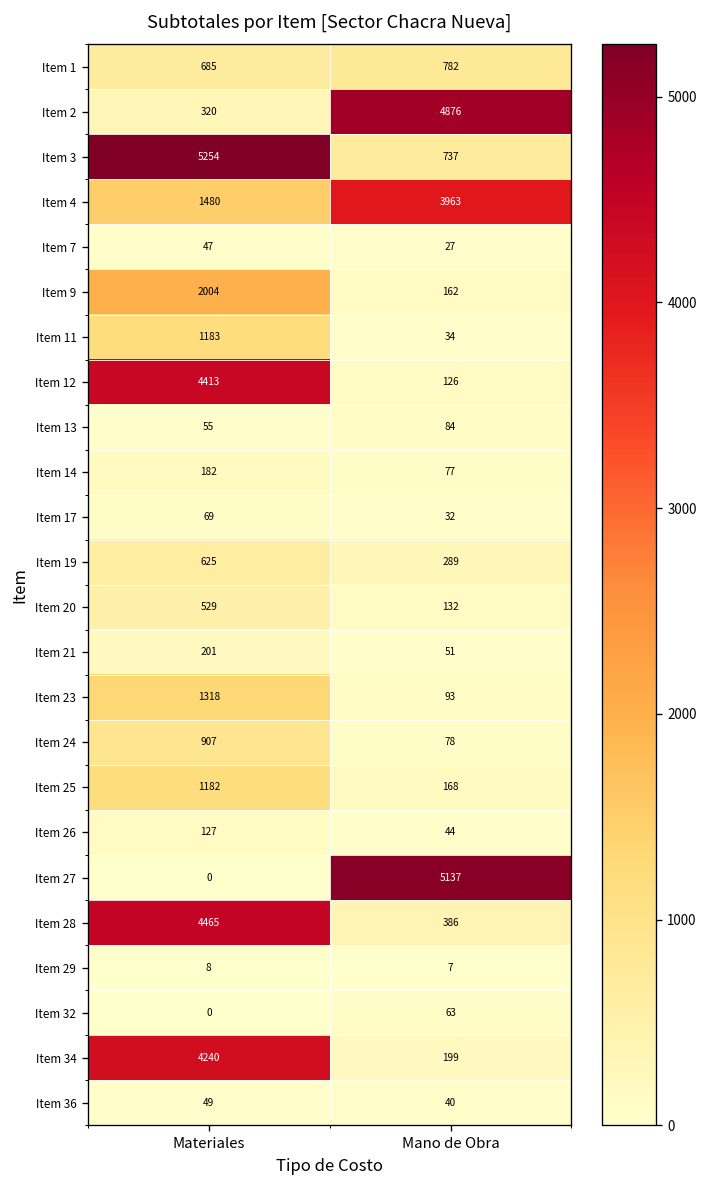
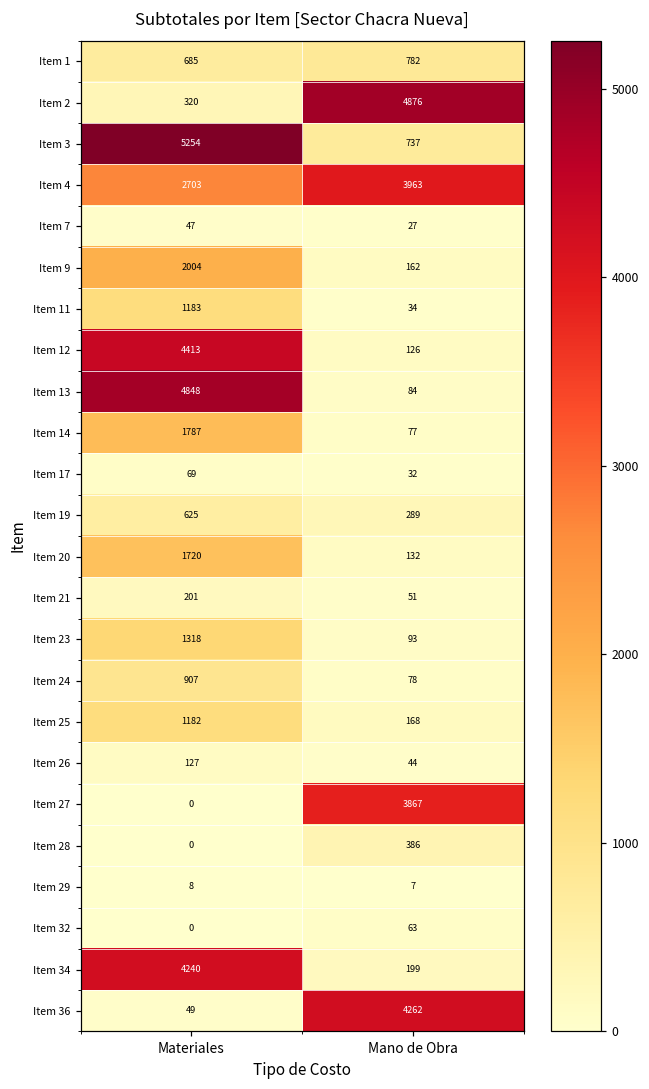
Item 4, Materiales: 1480 -> 2703
Item 13, Materiales: 55 -> 4848
Item 14, Materiales: 182 -> 1787
Item 20, Materiales: 529 -> 1720
Item 27, Mano de Obra: 5137 -> 3867
Item 28, Materiales: 4465 -> 0
Item 36, Mano de Obra: 40 -> 4262
